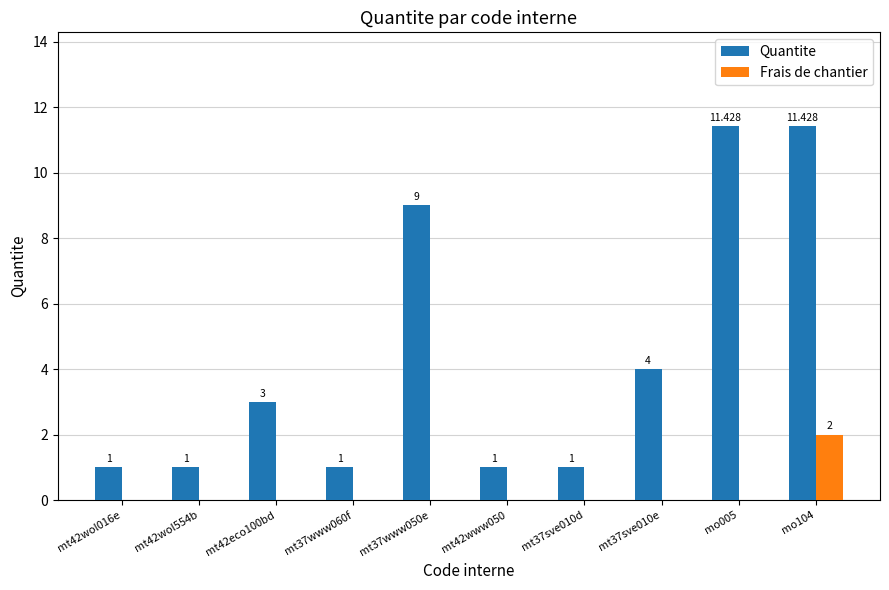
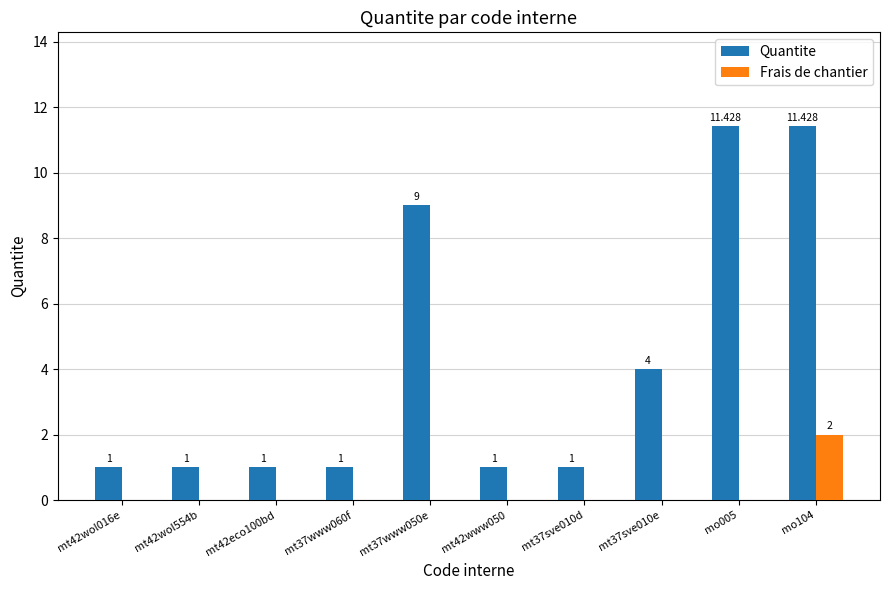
Quantite, mt42eco100bd: 3 -> 1
